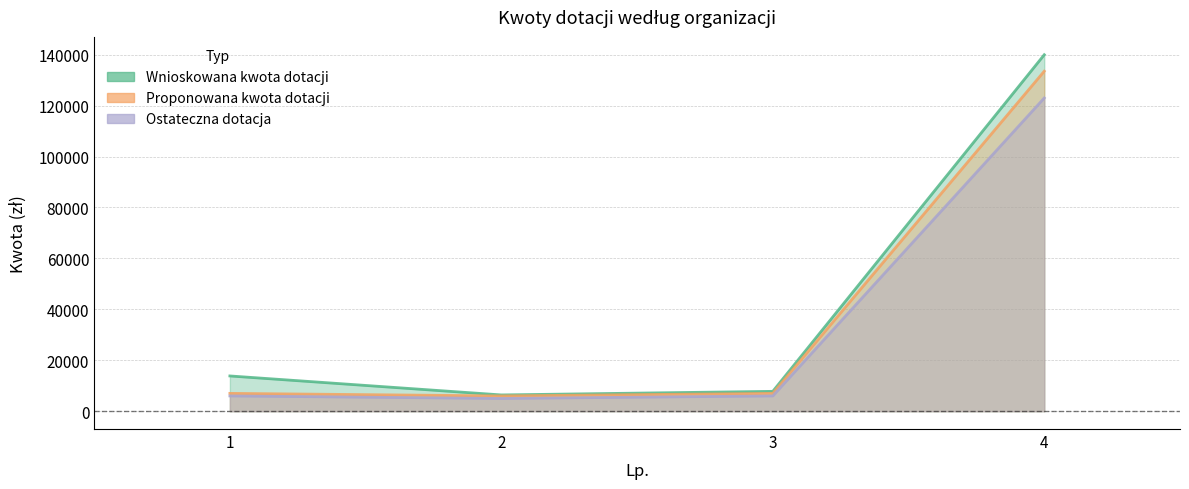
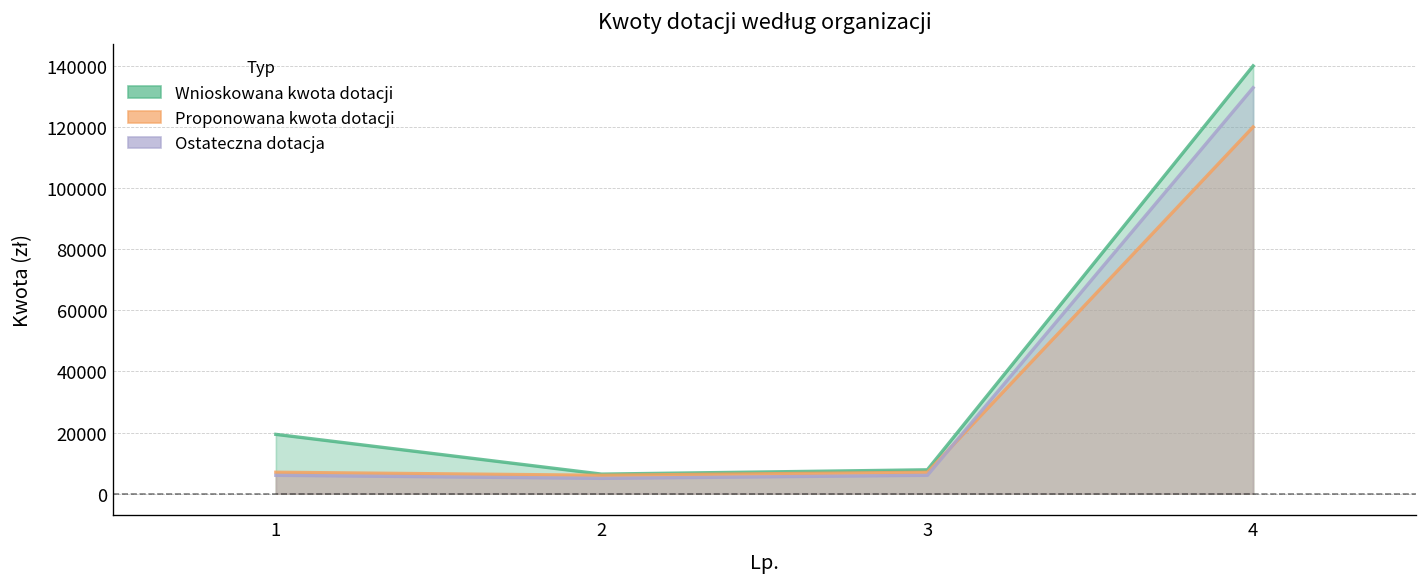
Wnioskowana kwota dotacji, 1: 14000 -> 19000
Proponowana kwota dotacji, 4: 134000 -> 120000
Ostateczna dotacja, 4: 123000 -> 133000
